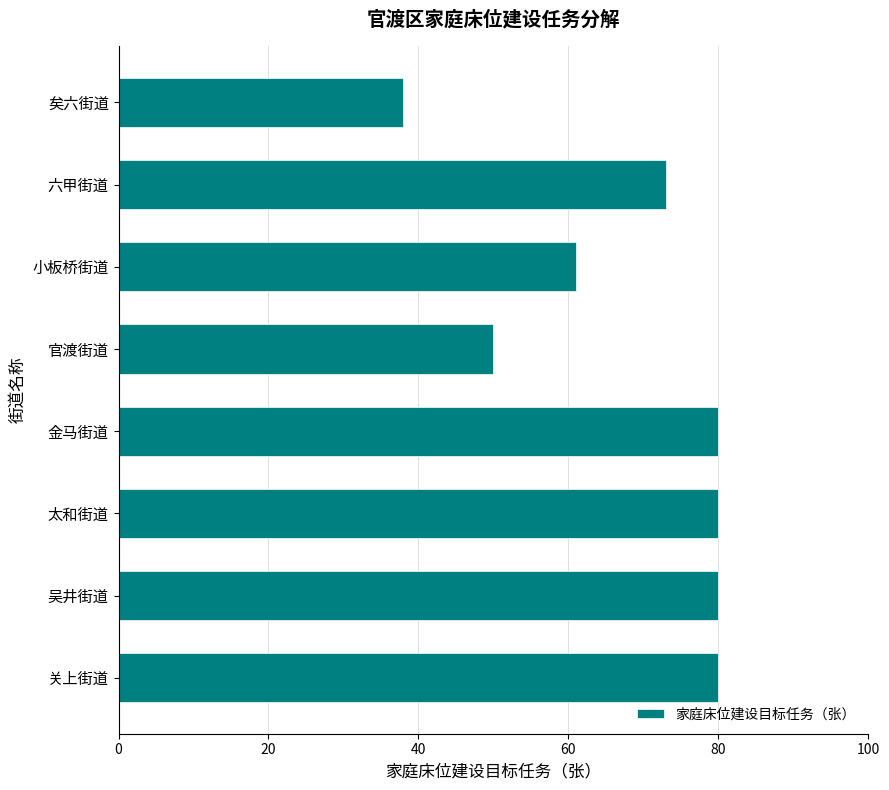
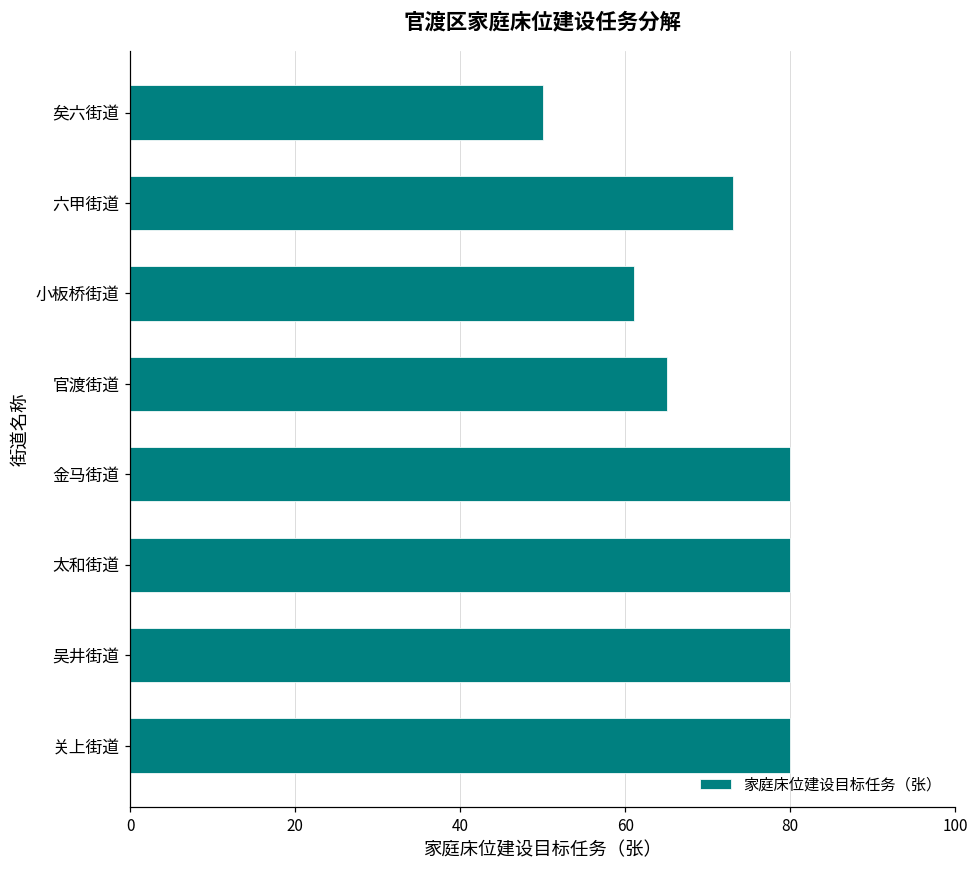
矣六街道: 38 -> 50
官渡街道: 50 -> 65
